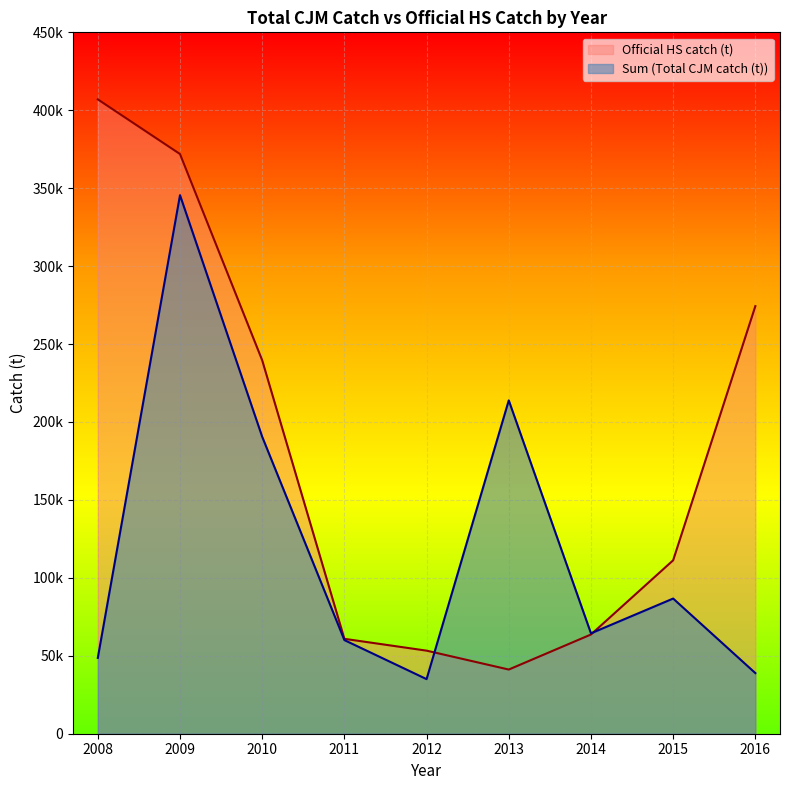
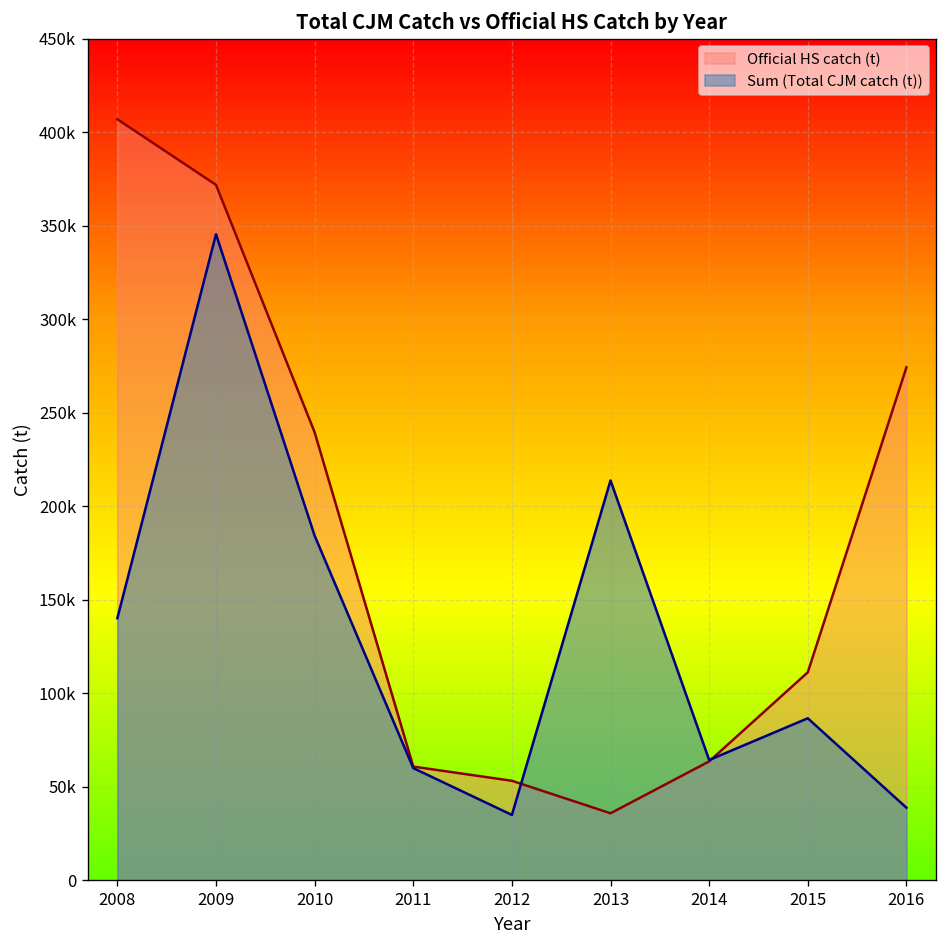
Sum (Total CJM catch (t)), 2008: 49000 -> 140000
Sum (Total CJM catch (t)), 2010: 191000 -> 184000
Official HS catch (t), 2013: 41000 -> 36000
